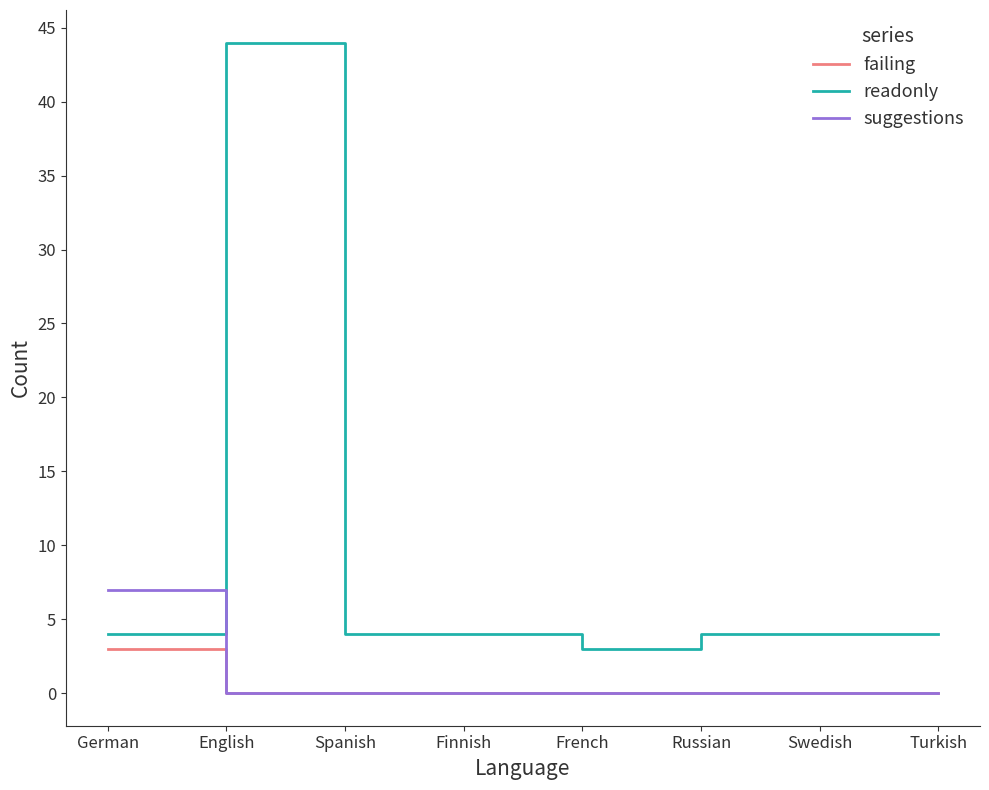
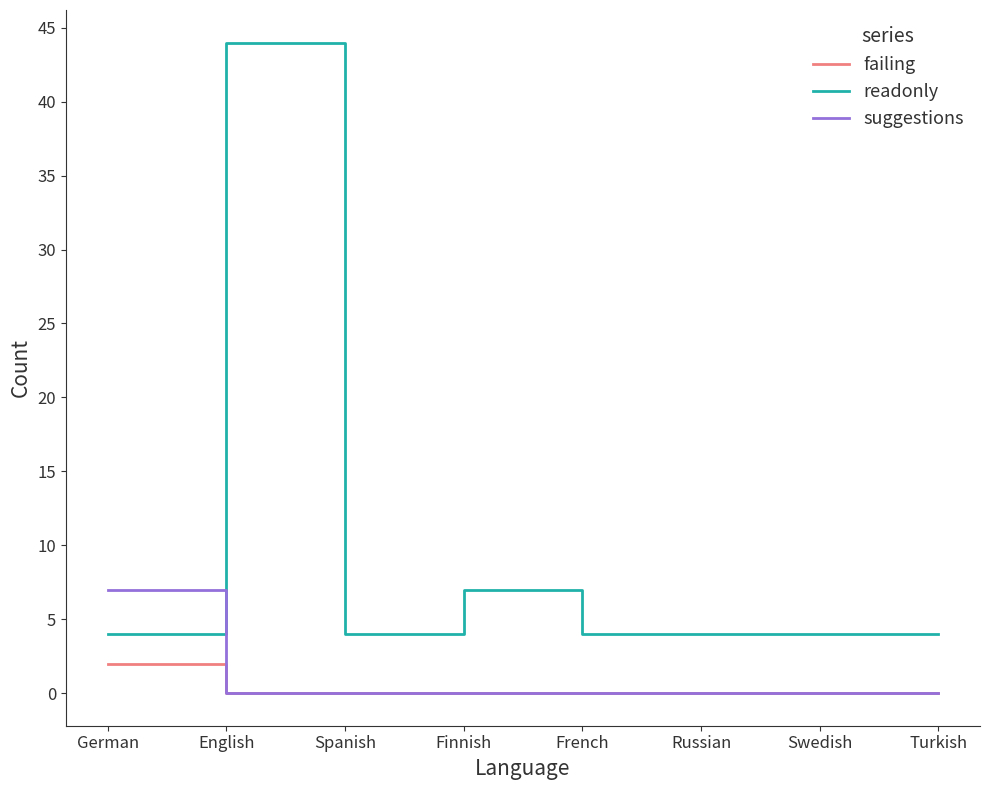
failing, German: 3 -> 2
readonly, Finnish: 4 -> 7
readonly, French: 3 -> 4
